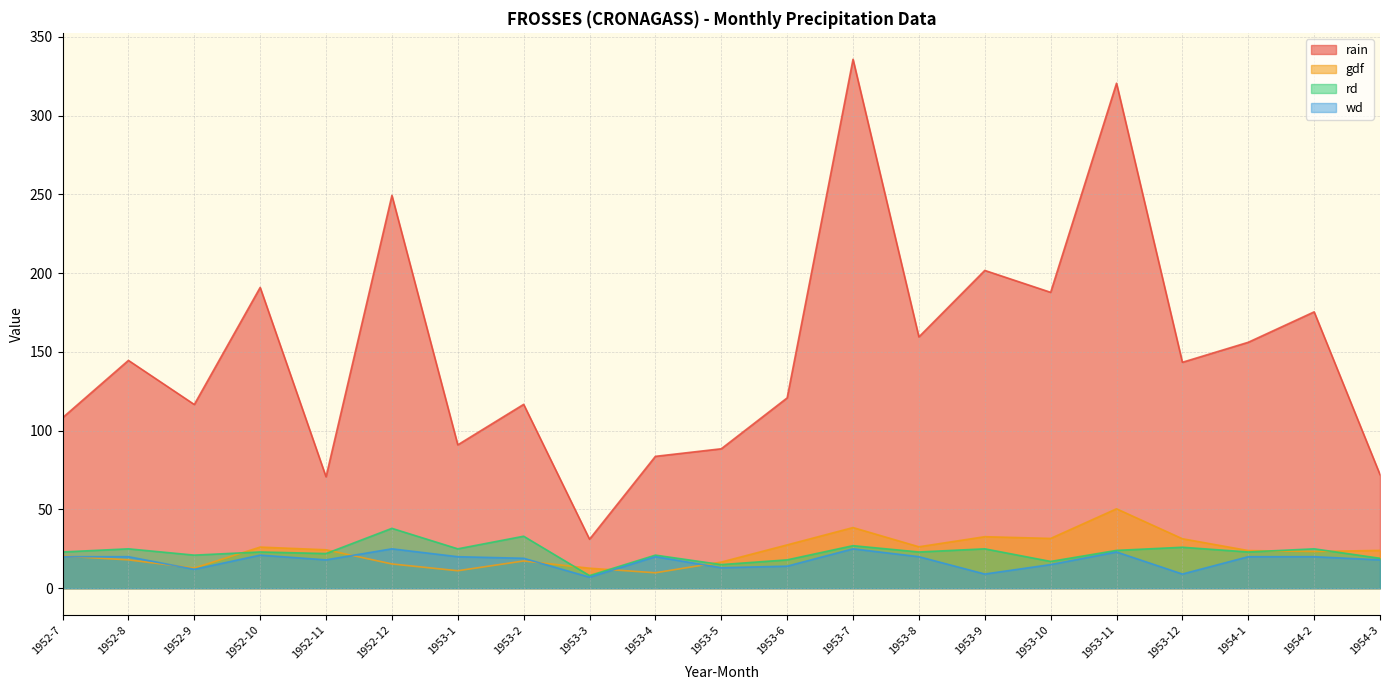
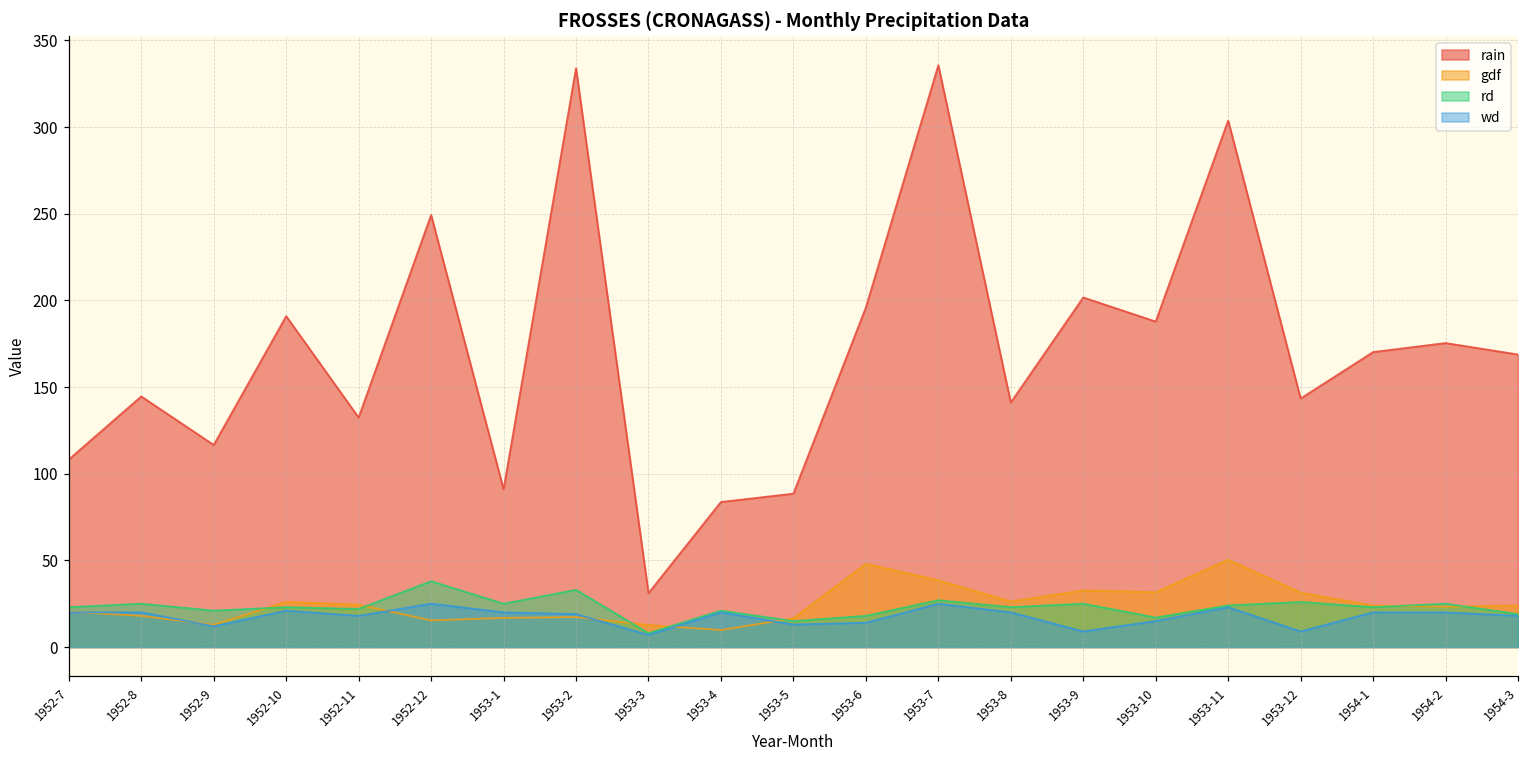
rain, 1952-11: 71 -> 132
gdf, 1953-1: 11 -> 17
rain, 1953-2: 117 -> 334
rain, 1953-6: 121 -> 196
gdf, 1953-6: 28 -> 48
rain, 1953-8: 160 -> 141
rain, 1953-11: 321 -> 304
rain, 1954-1: 156 -> 170
rain, 1954-3: 72 -> 169
